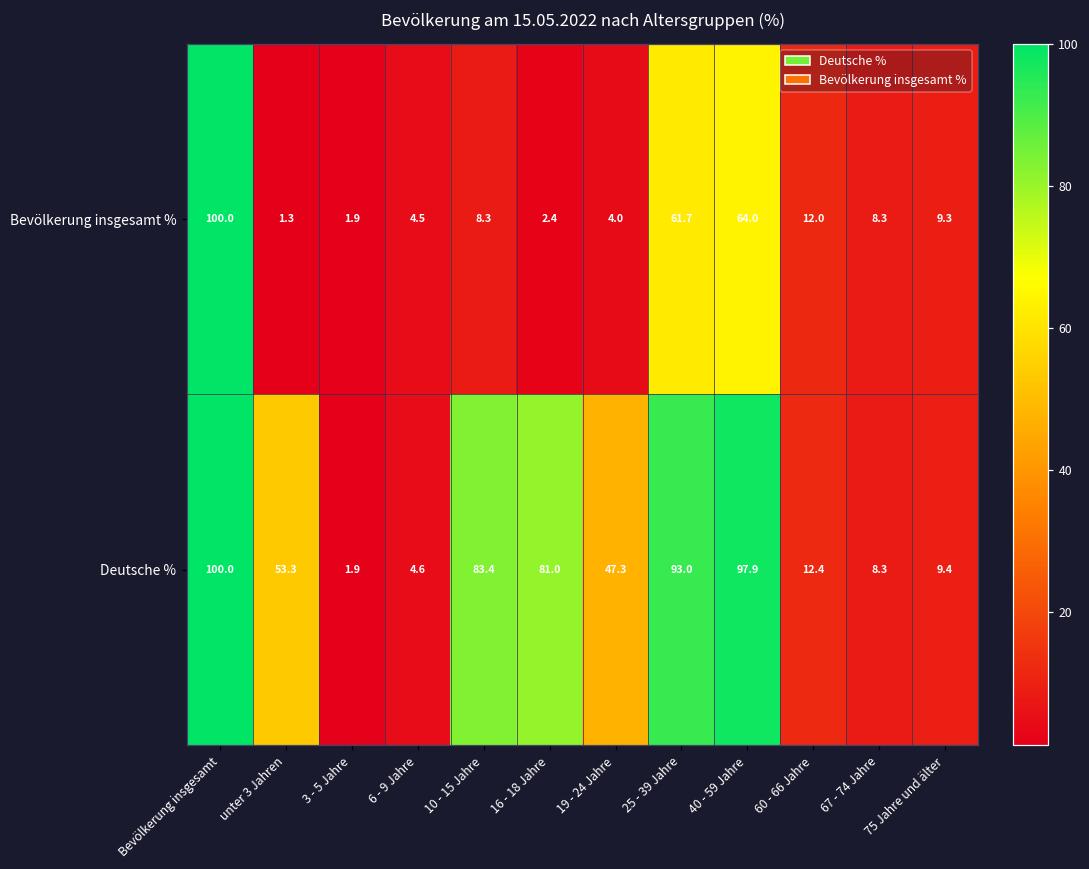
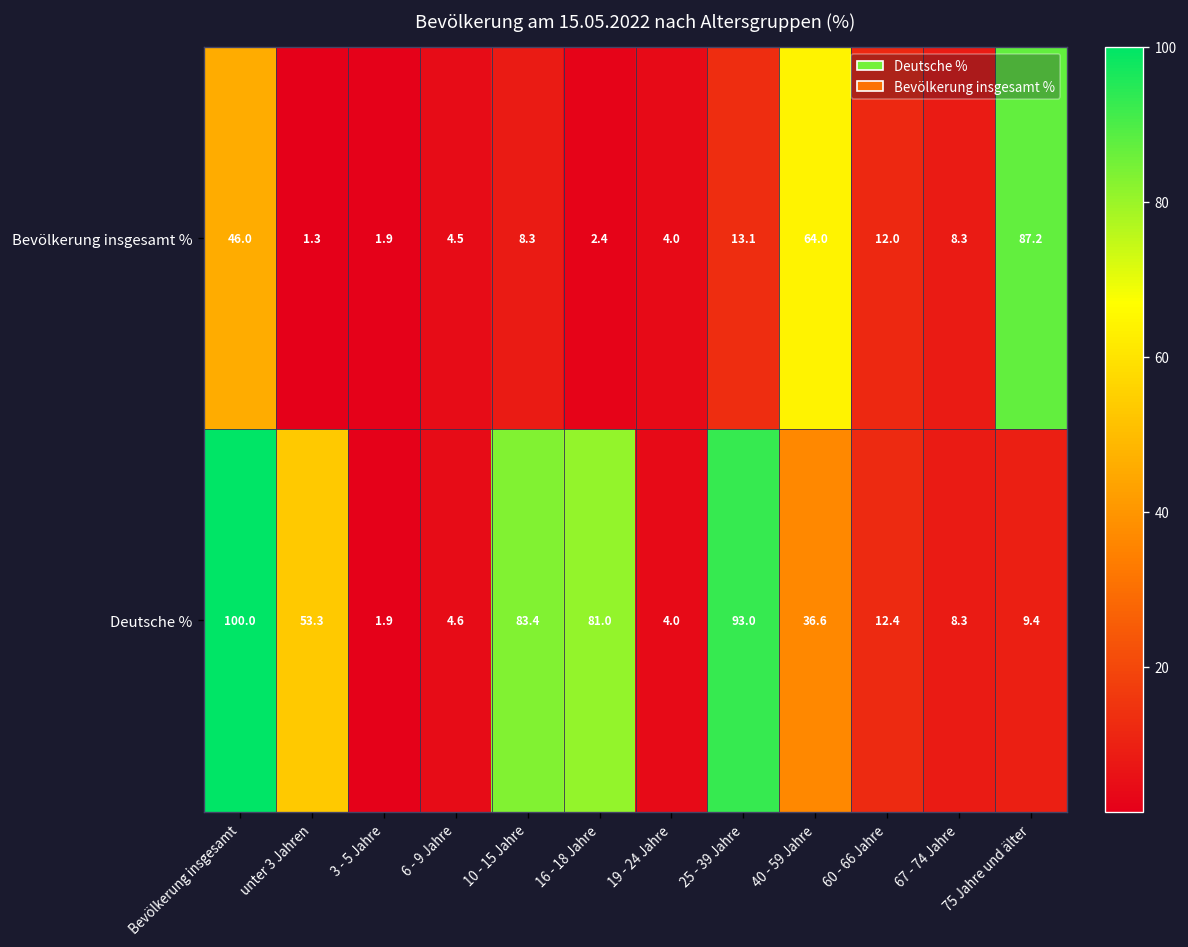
Bevölkerung insgesamt %, Bevölkerung insgesamt: 100.0 -> 46.0
Bevölkerung insgesamt %, 25 - 39 Jahre: 61.7 -> 13.1
Bevölkerung insgesamt %, 75 Jahre und älter: 9.3 -> 87.2
Deutsche %, 19 - 24 Jahre: 47.3 -> 4.0
Deutsche %, 40 - 59 Jahre: 97.9 -> 36.6
